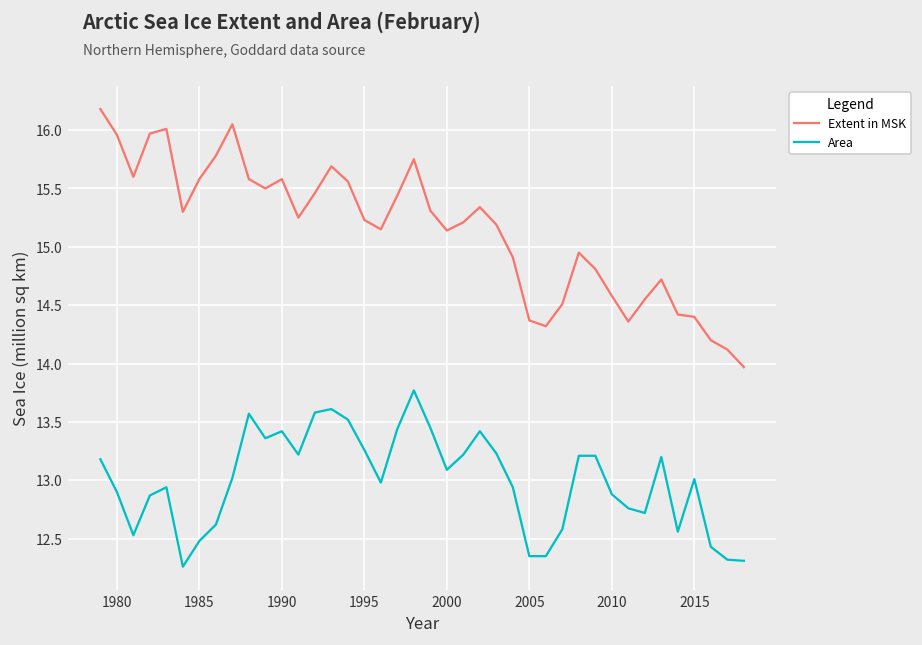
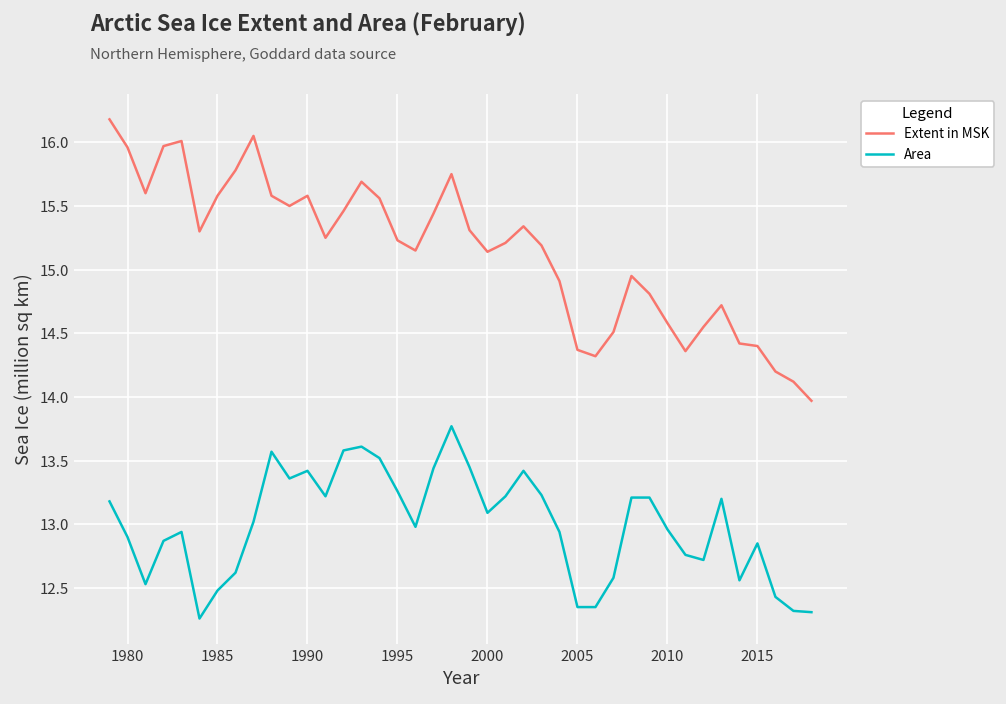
Area, 2010: 12.88 -> 12.96
Area, 2015: 13.01 -> 12.85
